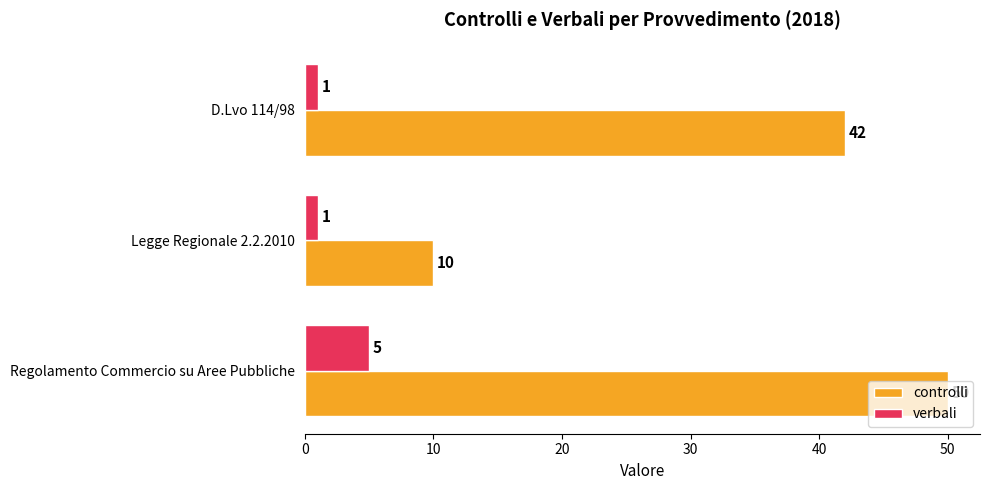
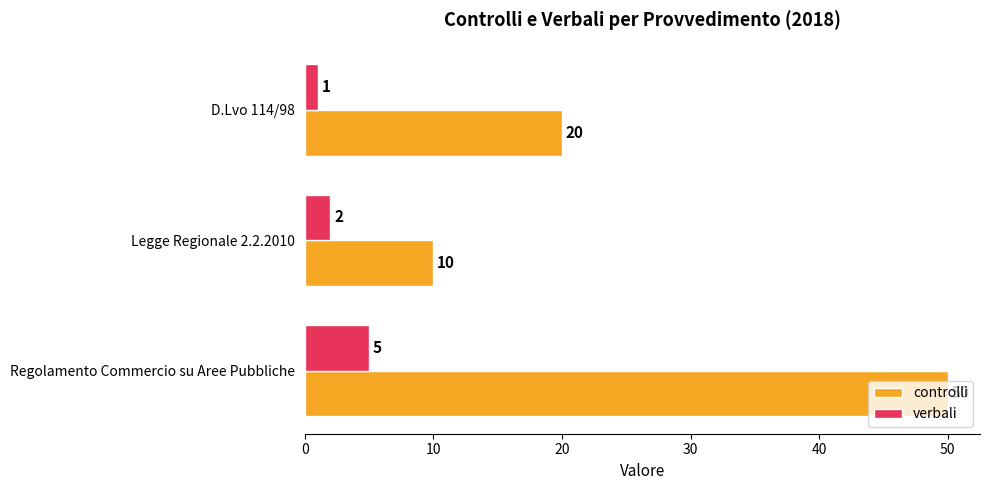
controlli, D.Lvo 114/98: 42 -> 20
verbali, Legge Regionale 2.2.2010: 1 -> 2
